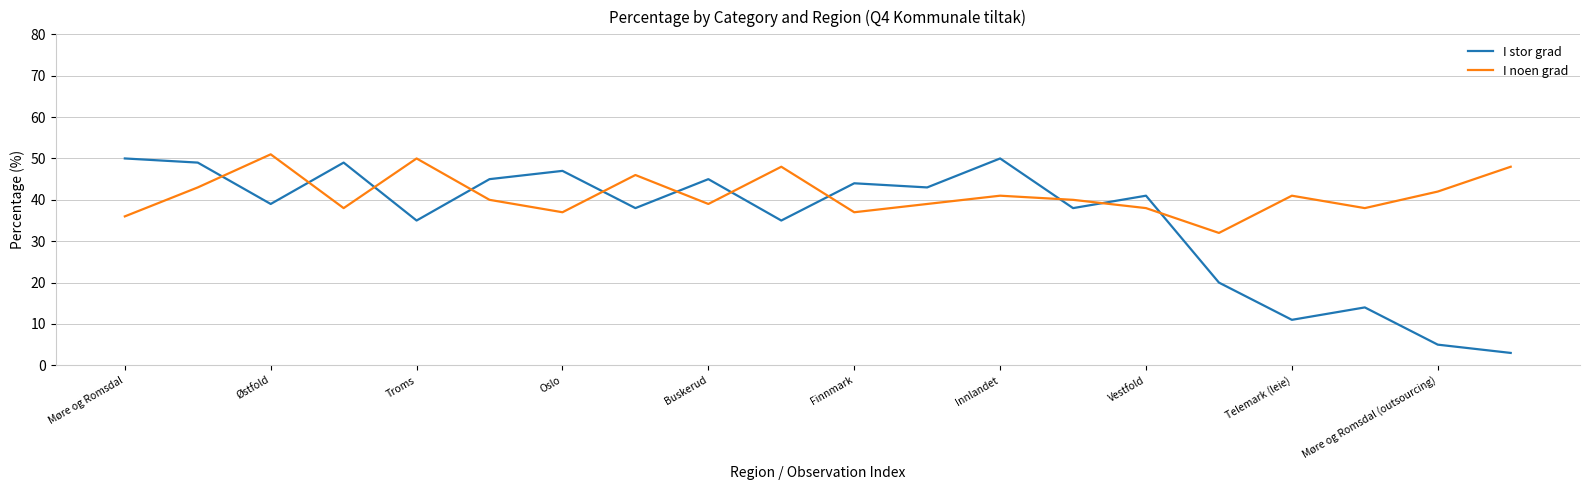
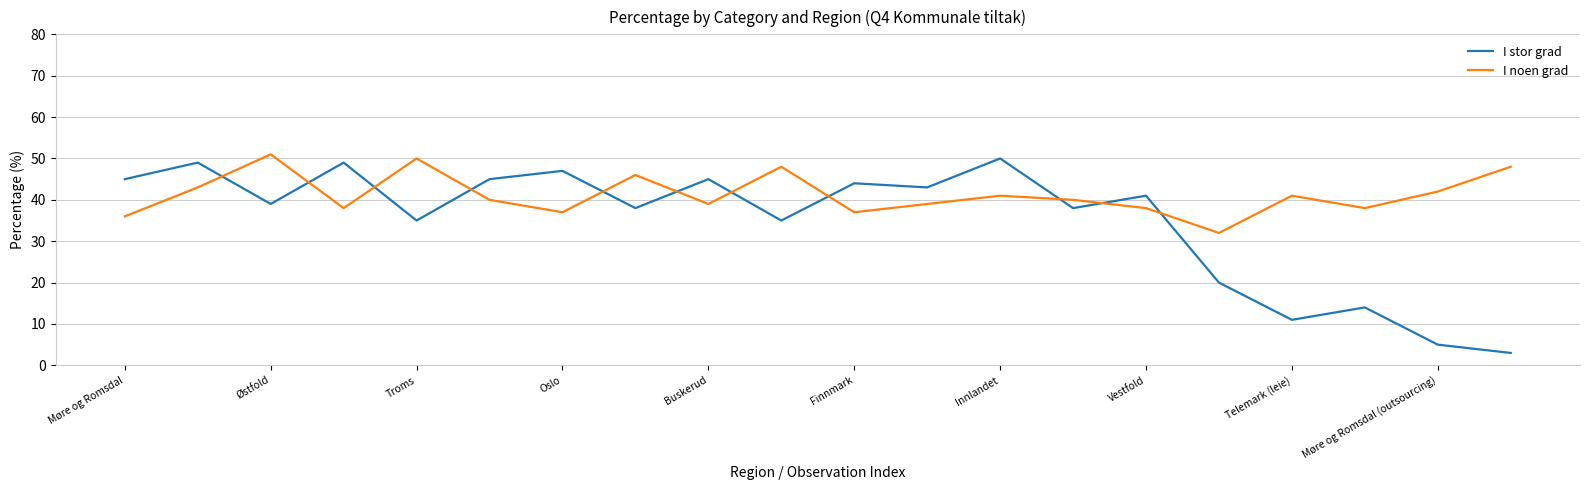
I stor grad, Møre og Romsdal: 50 -> 45
